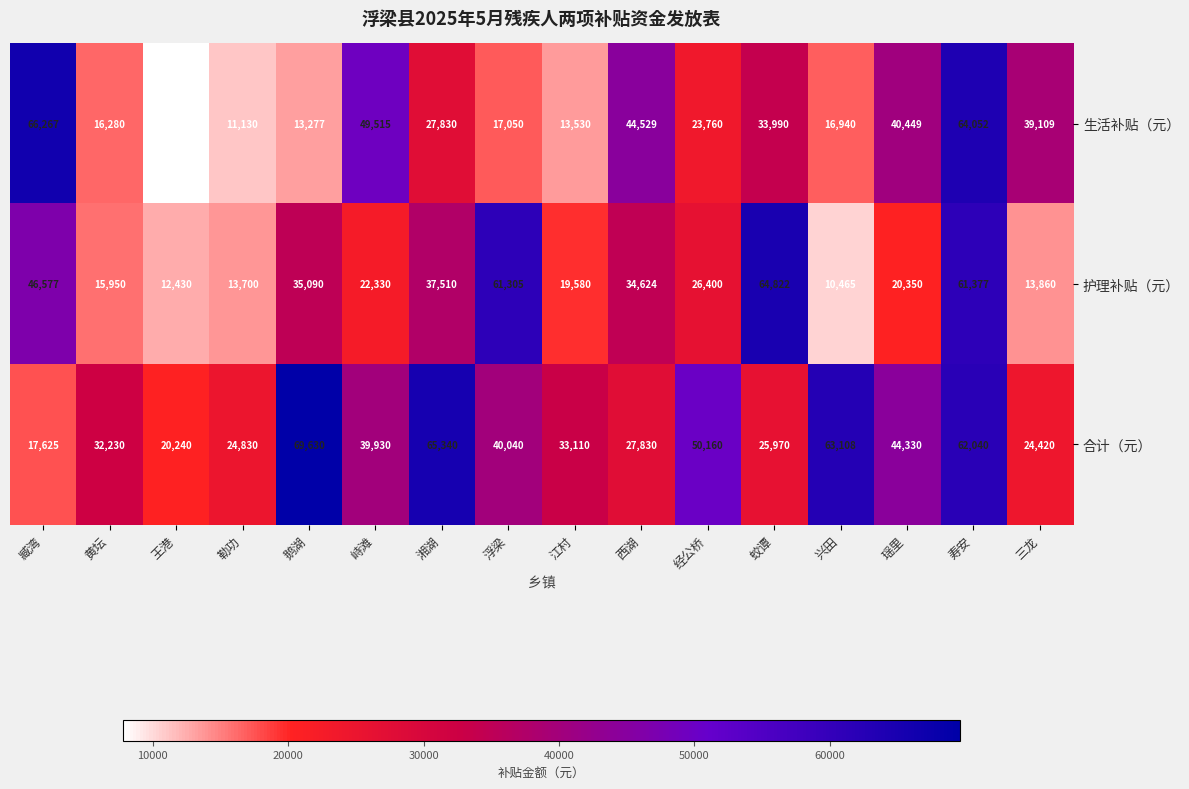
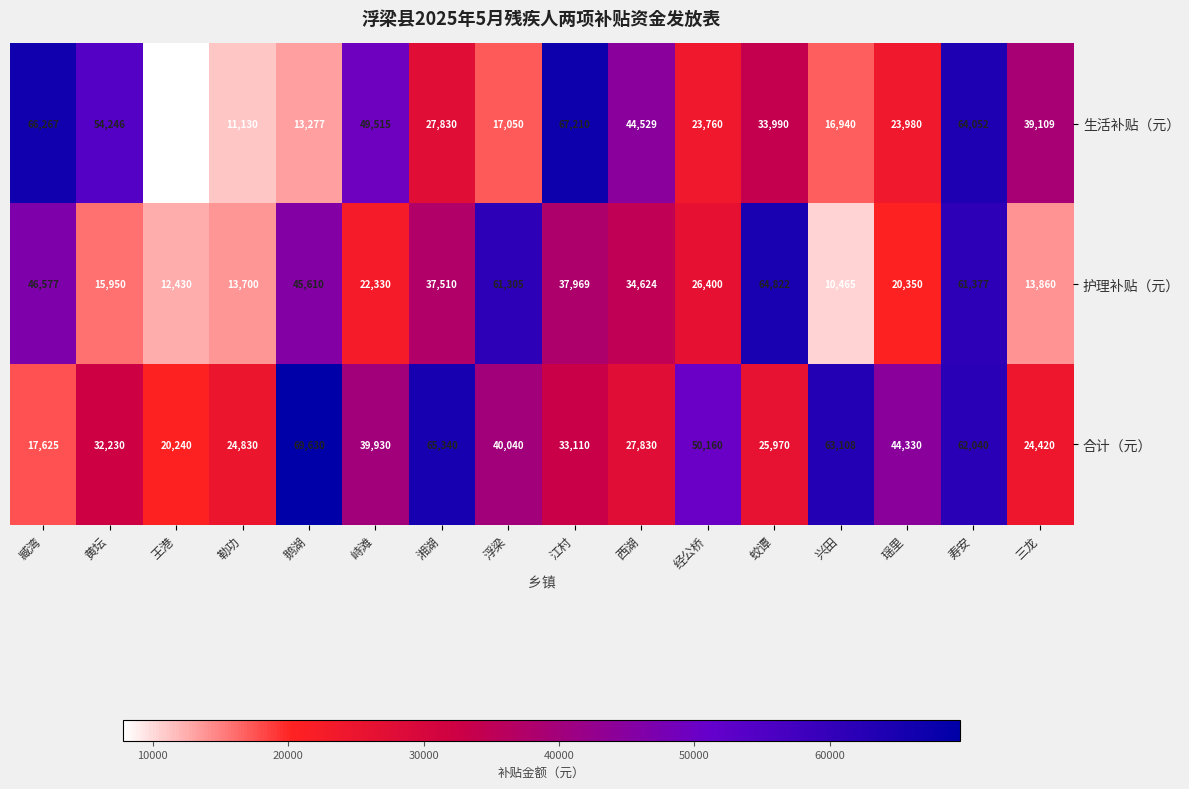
生活补贴（元）, 黄坛: 16,280 -> 54,246
生活补贴（元）, 江村: 13,530 -> 67,210
生活补贴（元）, 瑶里: 40,449 -> 23,980
护理补贴（元）, 鹅湖: 35,090 -> 45,610
护理补贴（元）, 江村: 19,580 -> 37,969
